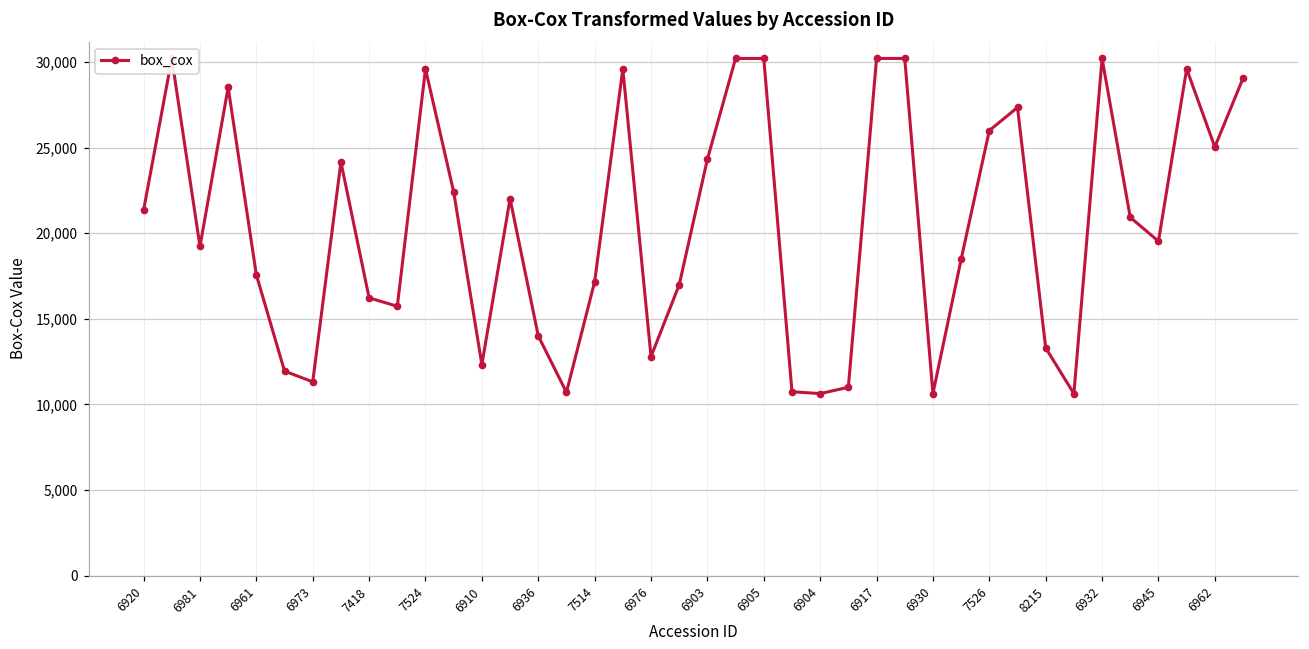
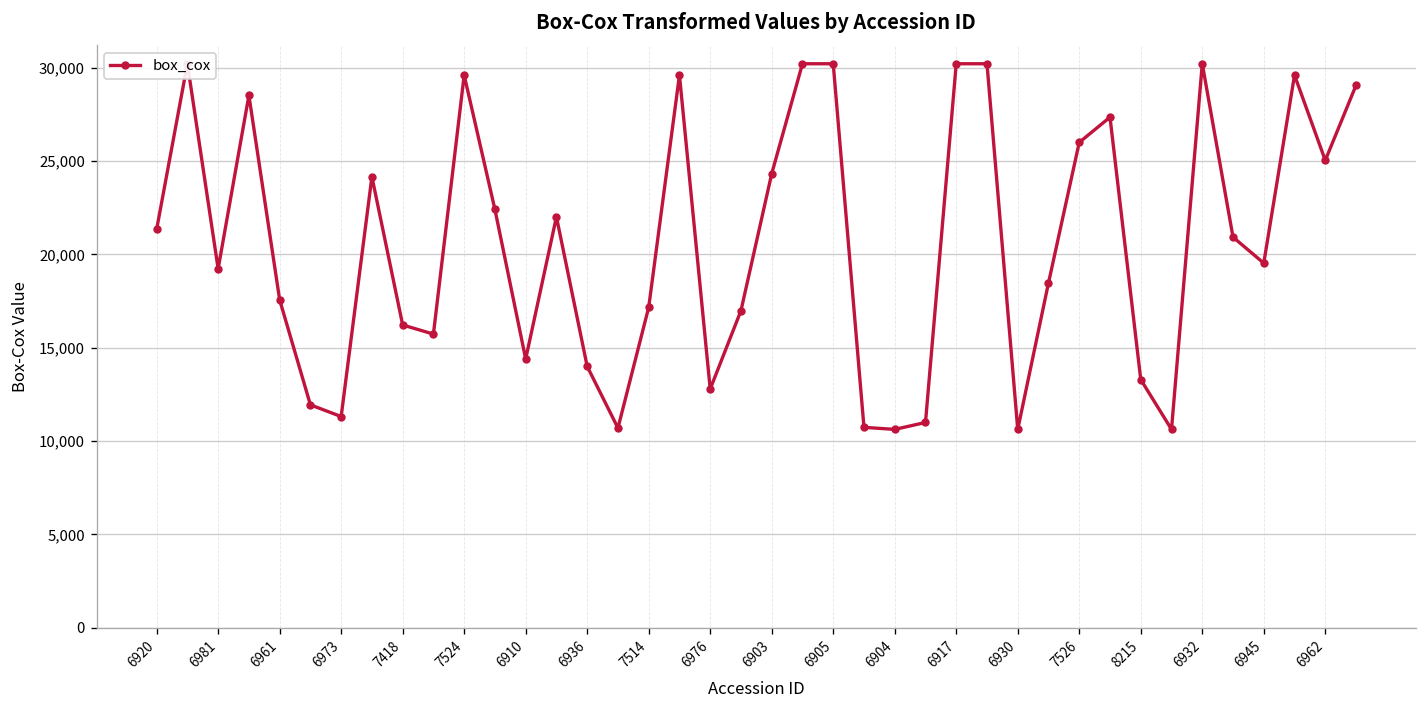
6910: 12,300 -> 14,400
